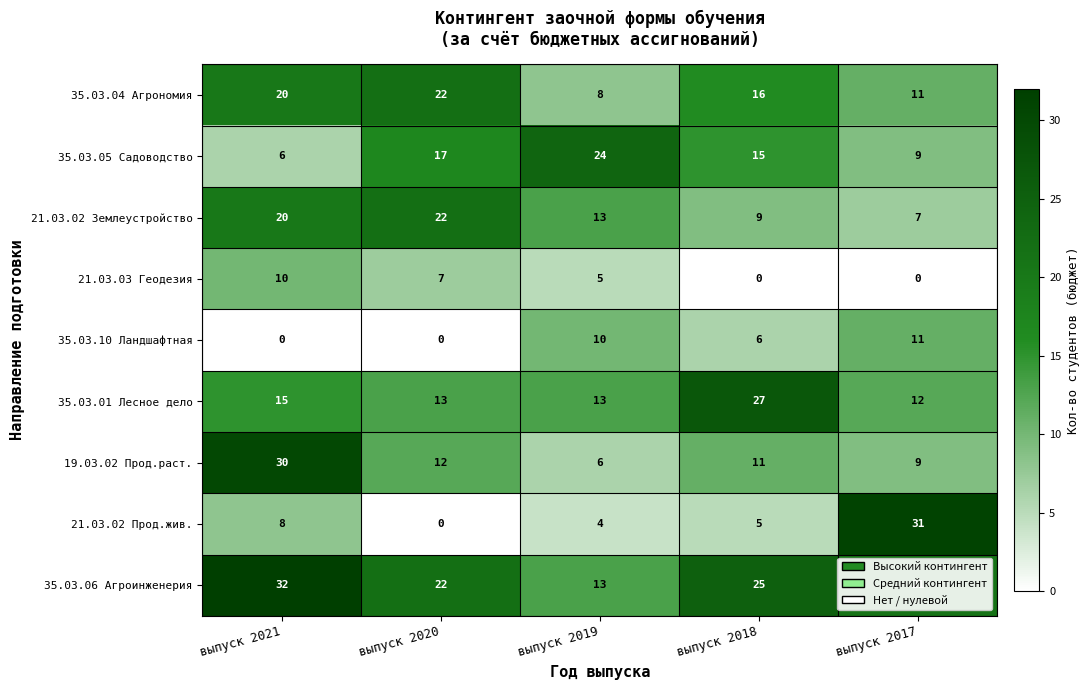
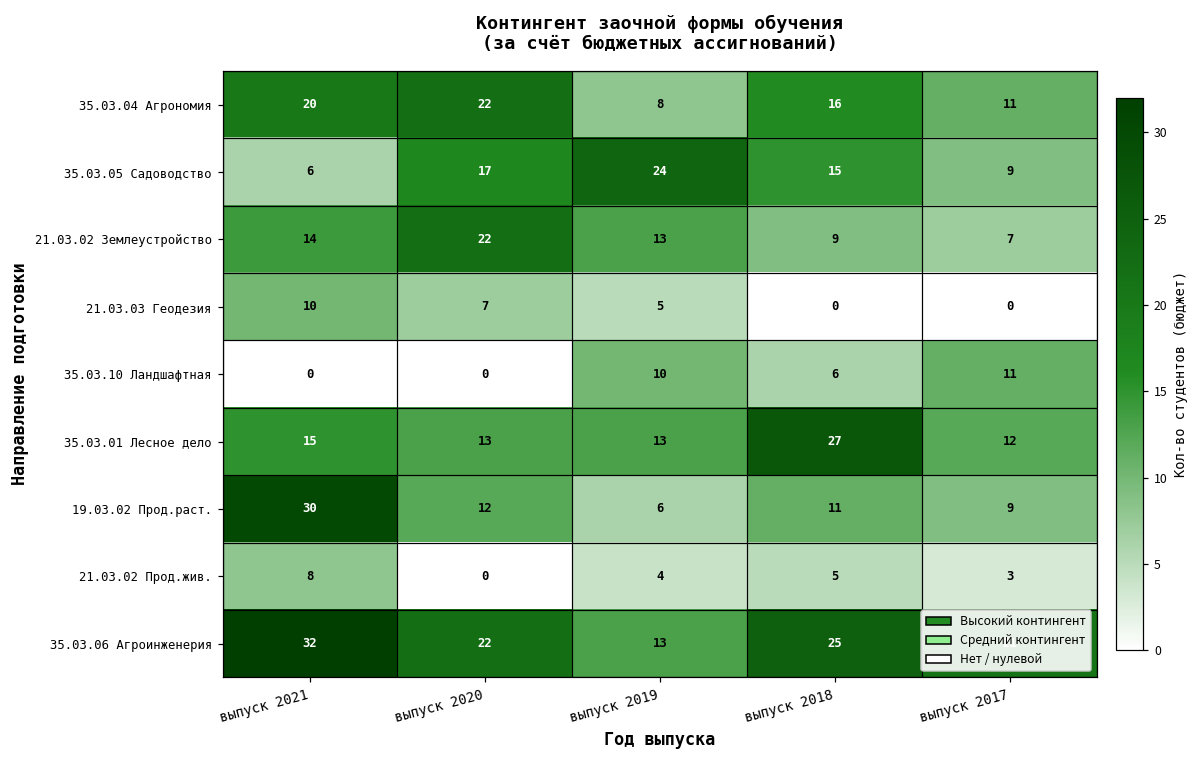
21.03.02 Землеустройство, выпуск 2021: 20 -> 14
21.03.02 Прод.жив., выпуск 2017: 31 -> 3
